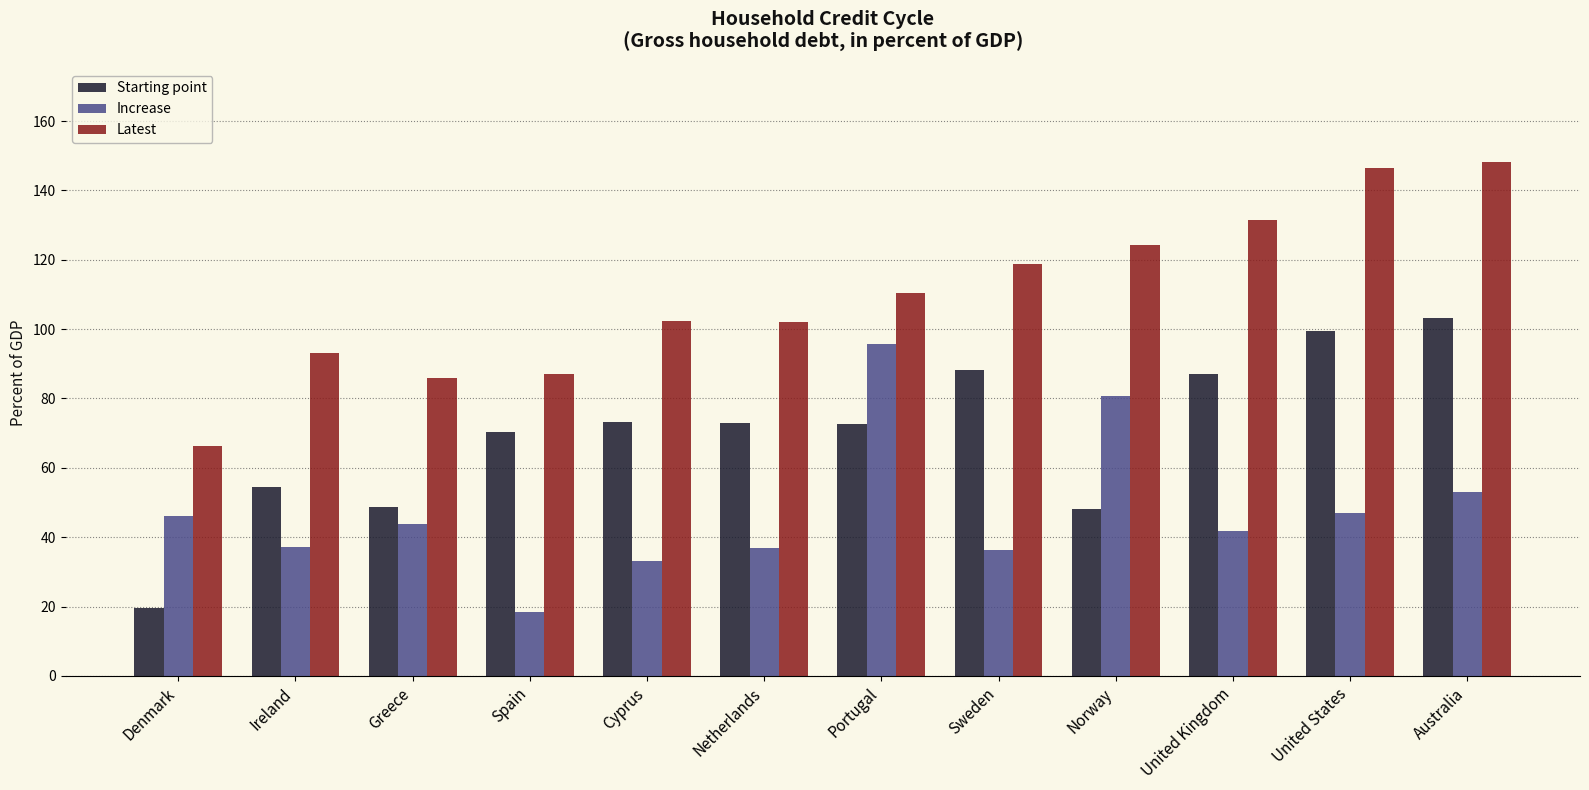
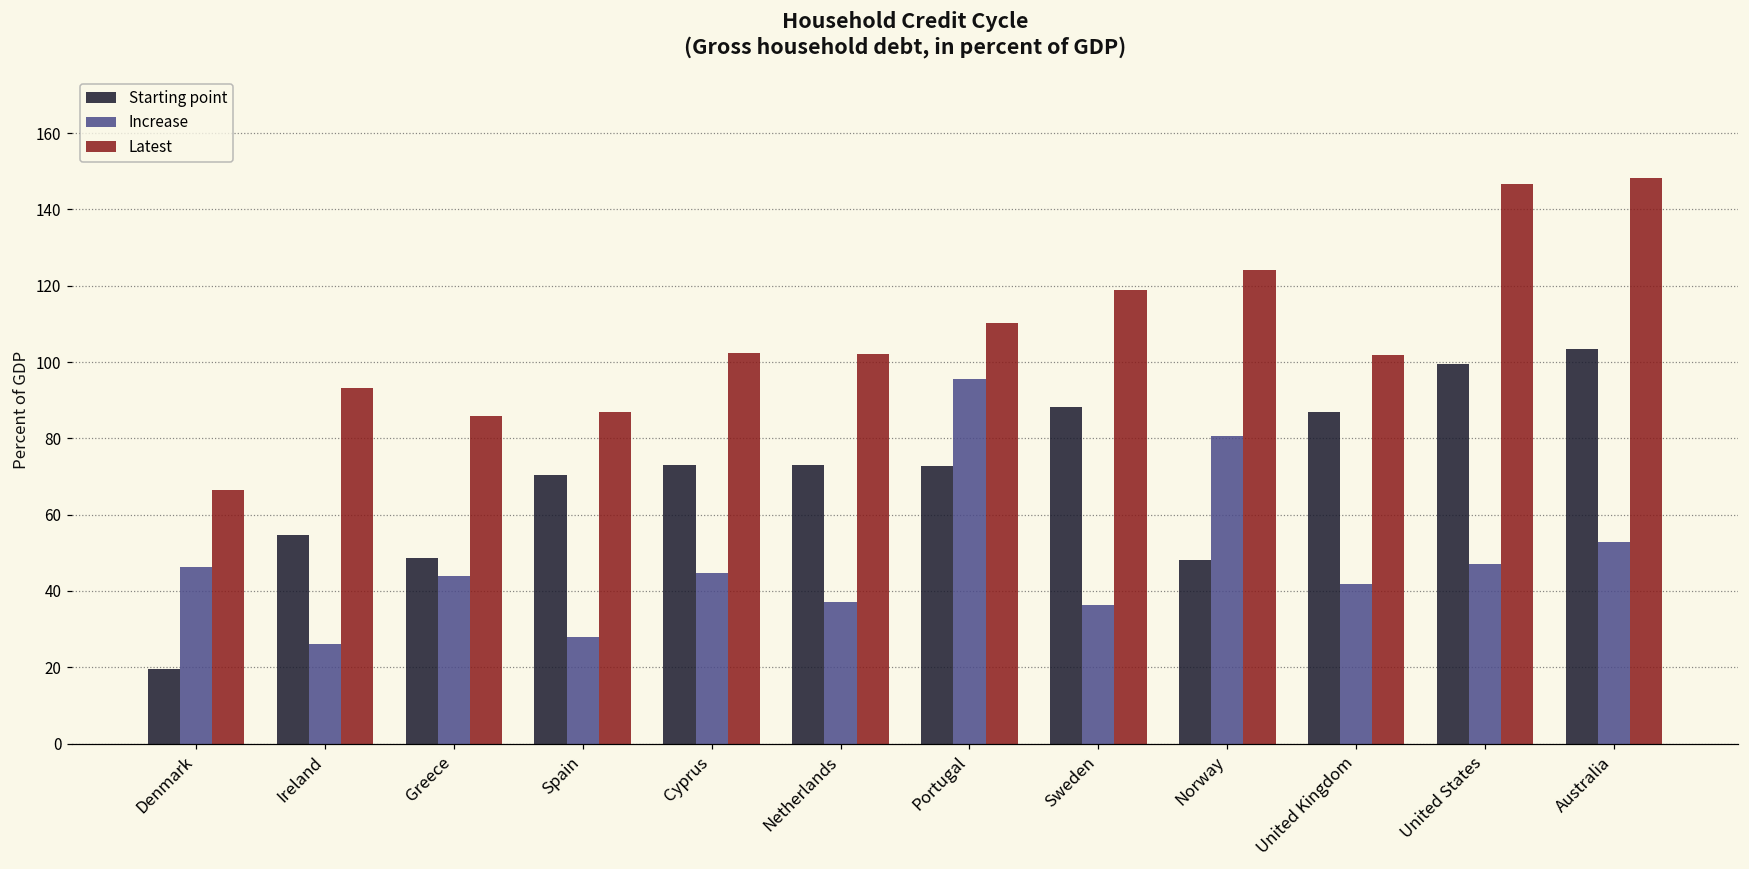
Increase, Ireland: 37 -> 26
Increase, Spain: 18 -> 28
Increase, Cyprus: 33 -> 45
Latest, United Kingdom: 132 -> 102
